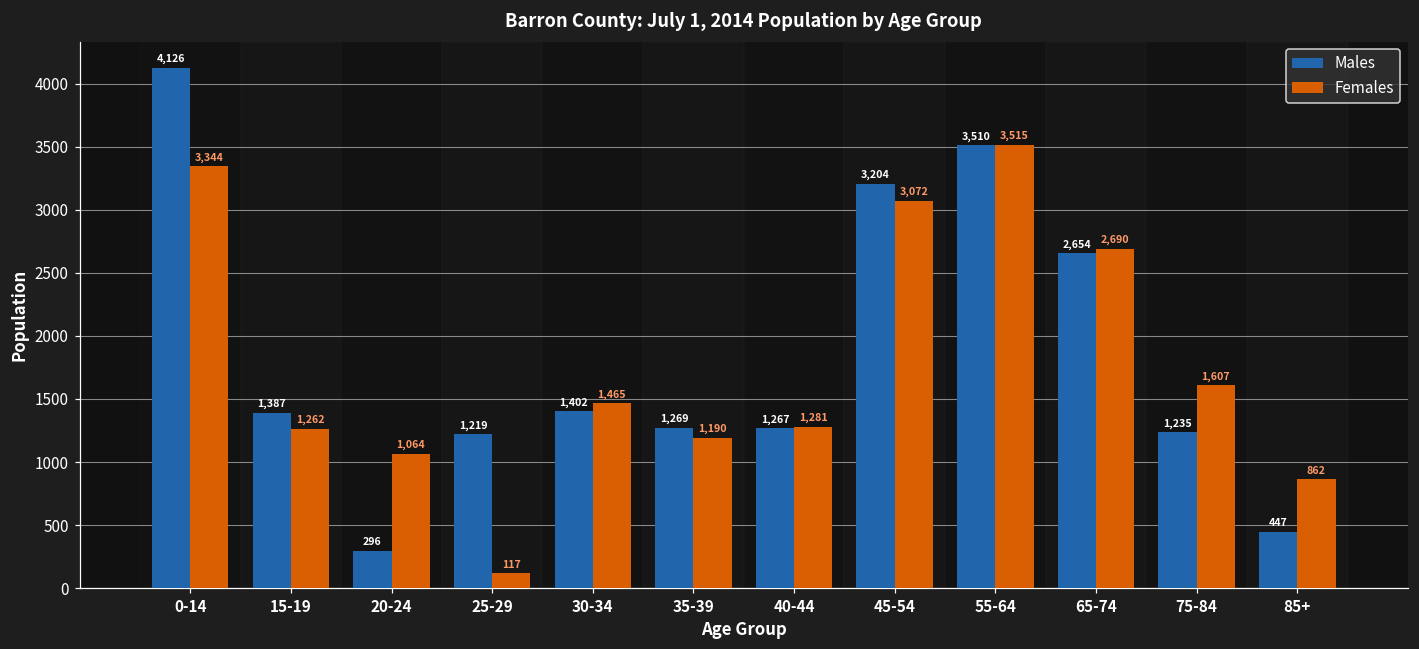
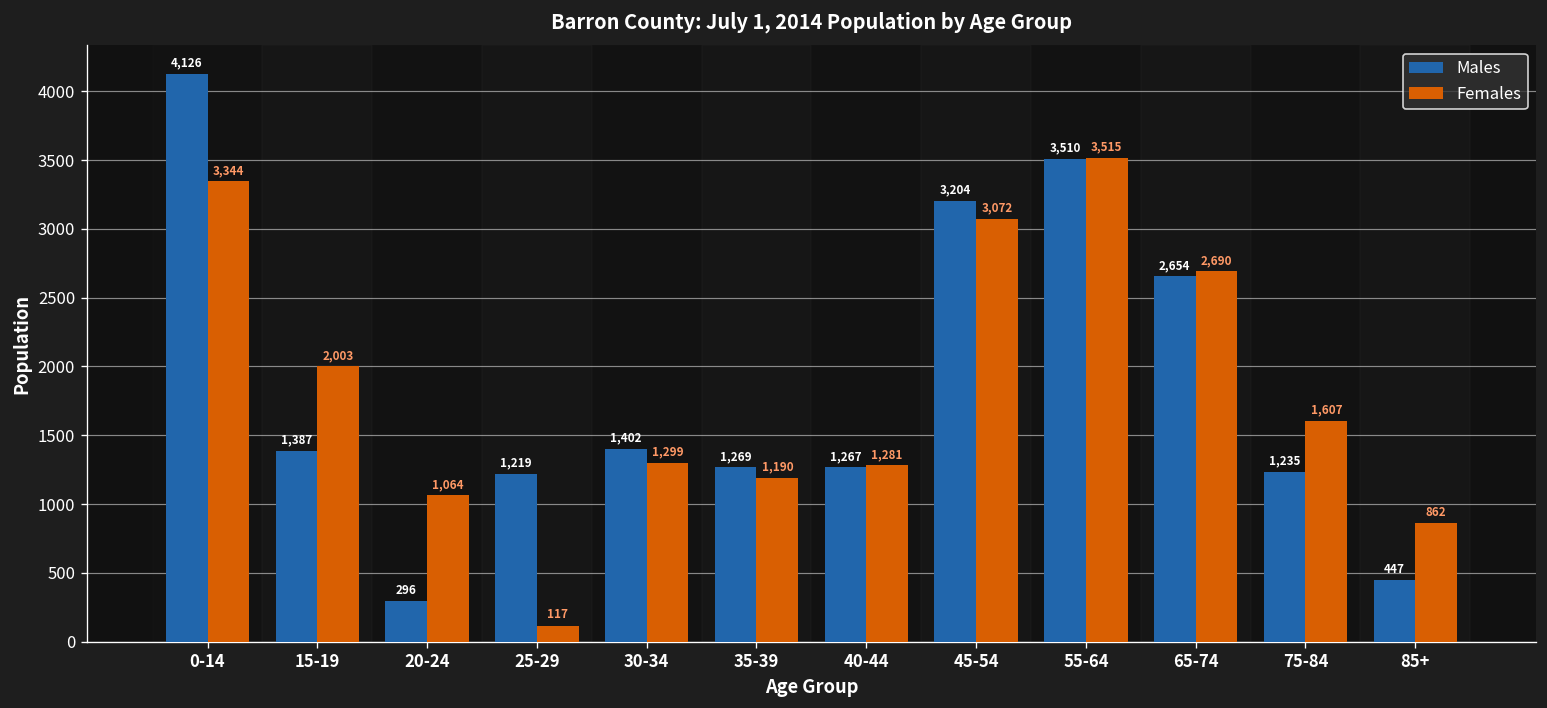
Females, 15-19: 1,262 -> 2,003
Females, 30-34: 1,465 -> 1,299
